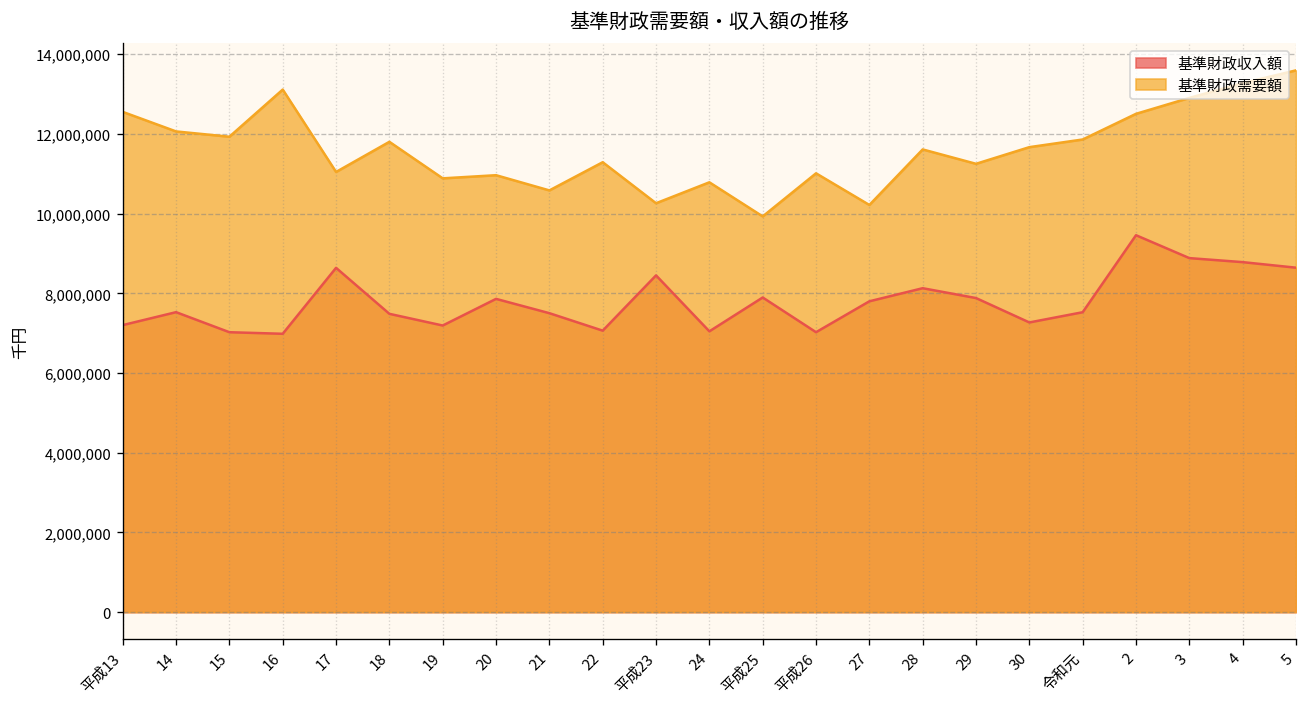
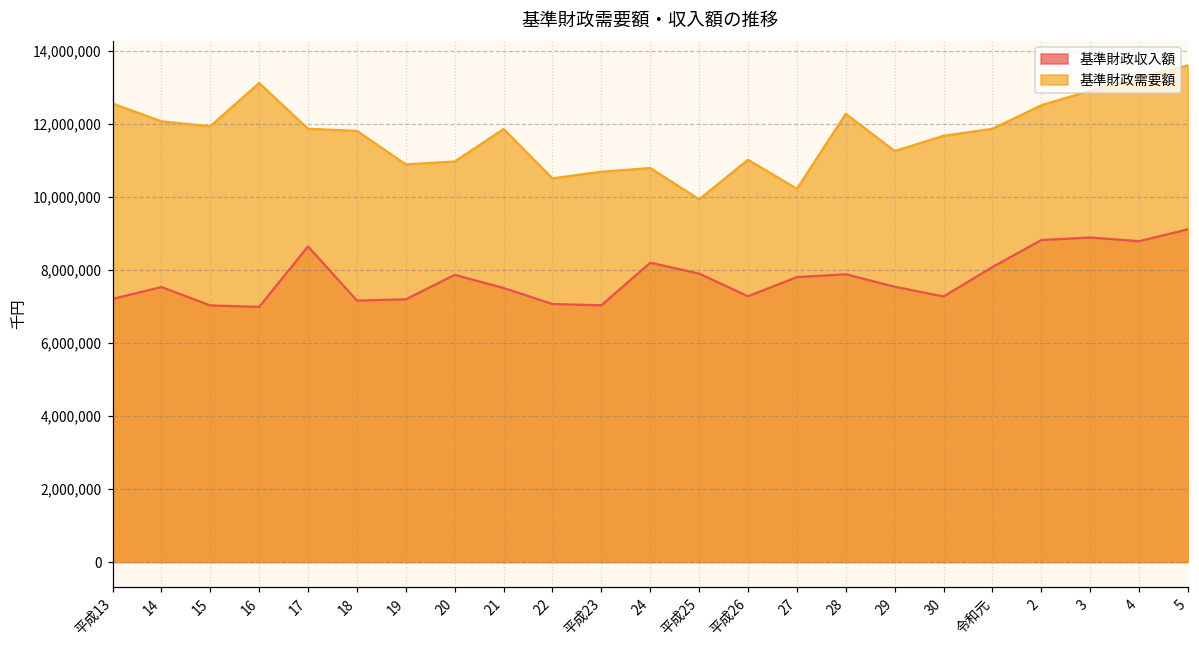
基準財政需要額, 17: 11,000,000 -> 11,900,000
基準財政収入額, 18: 7,500,000 -> 7,200,000
基準財政需要額, 21: 10,600,000 -> 11,900,000
基準財政需要額, 22: 11,300,000 -> 10,500,000
基準財政収入額, 平成23: 8,500,000 -> 7,000,000
基準財政需要額, 平成23: 10,300,000 -> 10,700,000
基準財政収入額, 24: 7,000,000 -> 8,200,000
基準財政収入額, 平成26: 7,000,000 -> 7,300,000
基準財政収入額, 28: 8,100,000 -> 7,900,000
基準財政需要額, 28: 11,600,000 -> 12,300,000
基準財政収入額, 29: 7,900,000 -> 7,500,000
基準財政収入額, 令和元: 7,500,000 -> 8,100,000
基準財政収入額, 2: 9,500,000 -> 8,800,000
基準財政収入額, 5: 8,600,000 -> 9,100,000
